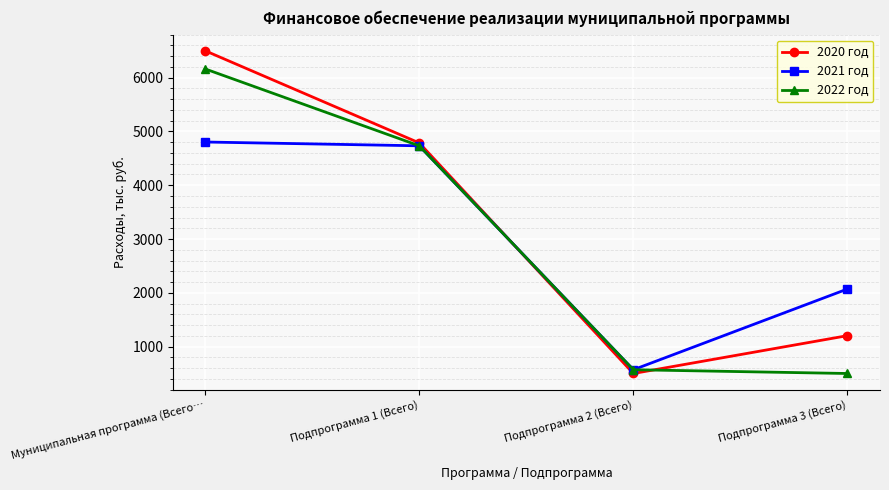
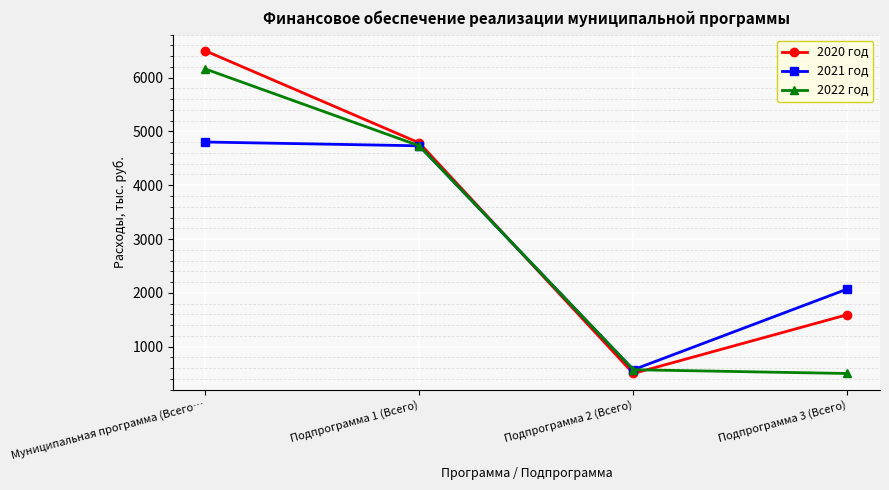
2020 год, Подпрограмма 3 (Всего): 1200 -> 1600
